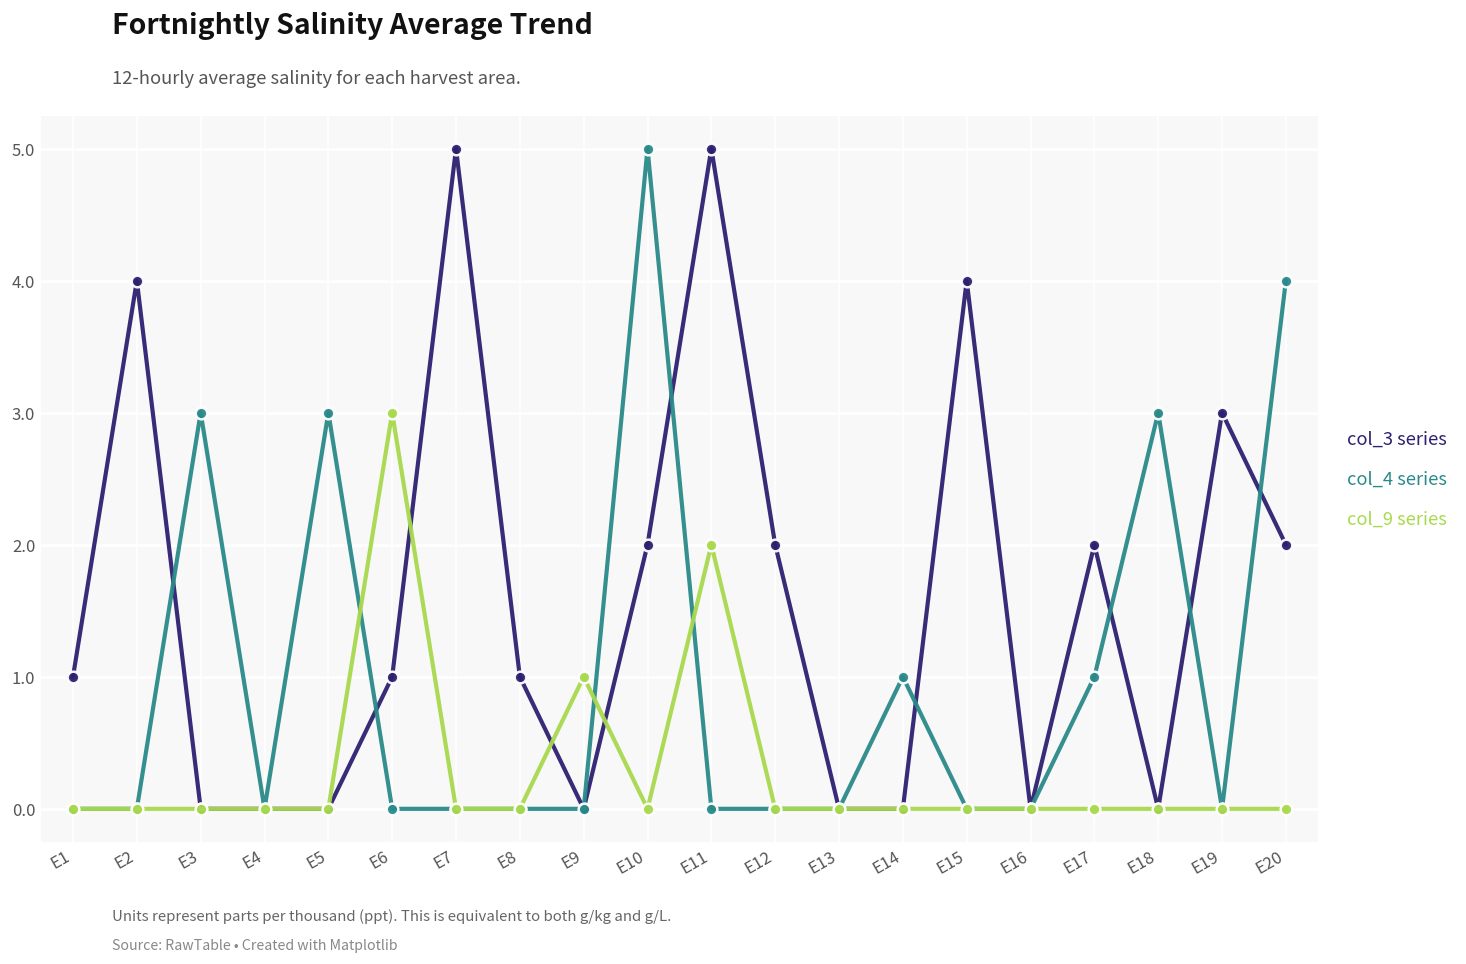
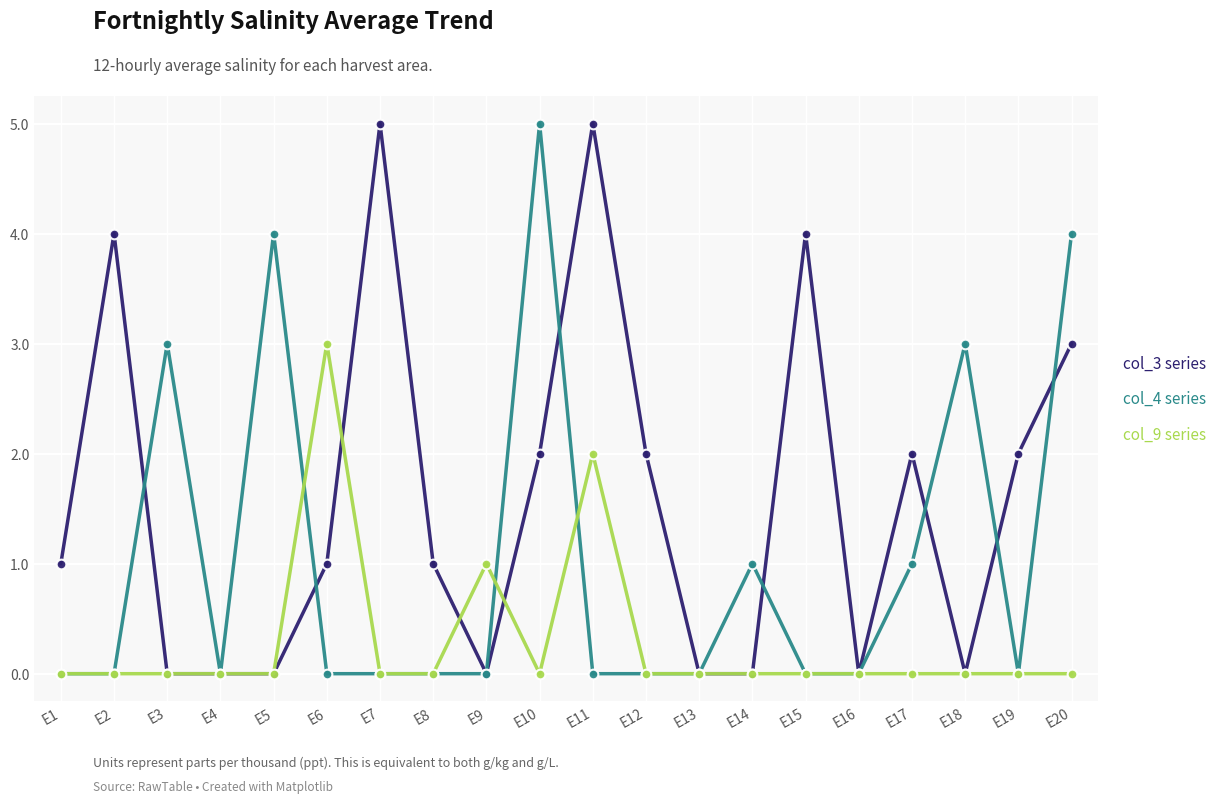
col_4 series, E5: 3 -> 4
col_3 series, E19: 3 -> 2
col_3 series, E20: 2 -> 3
